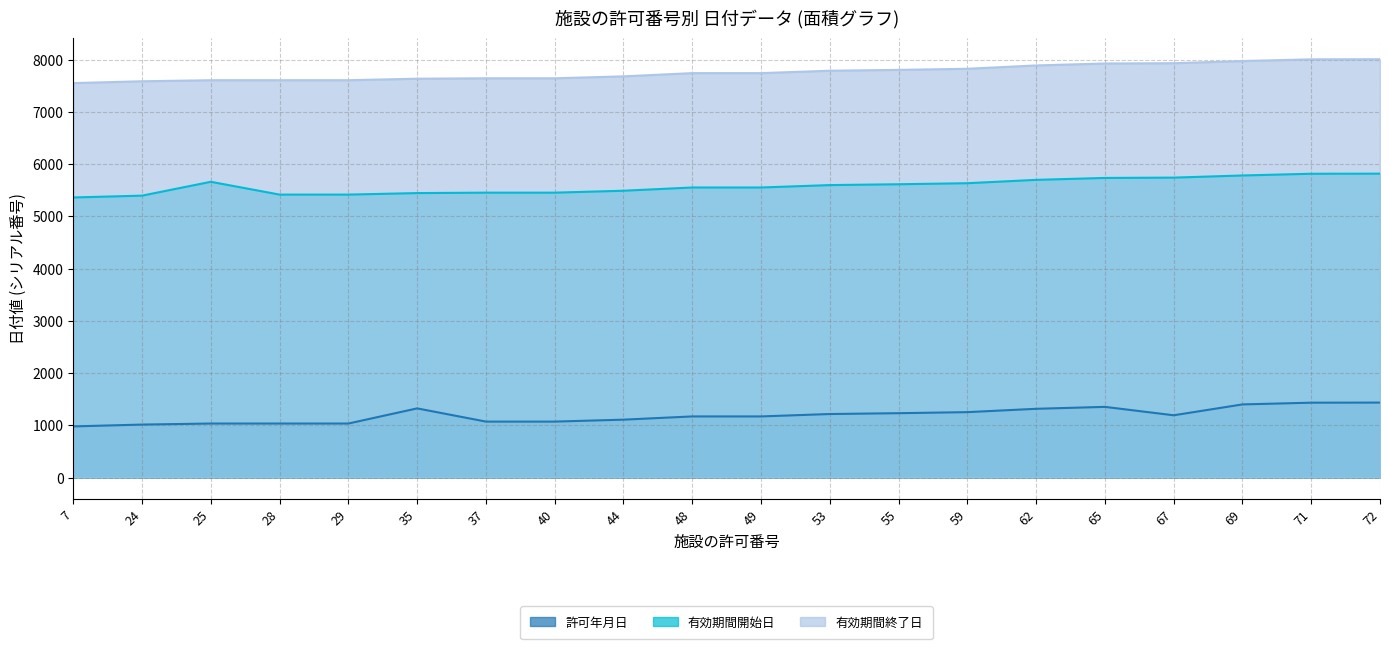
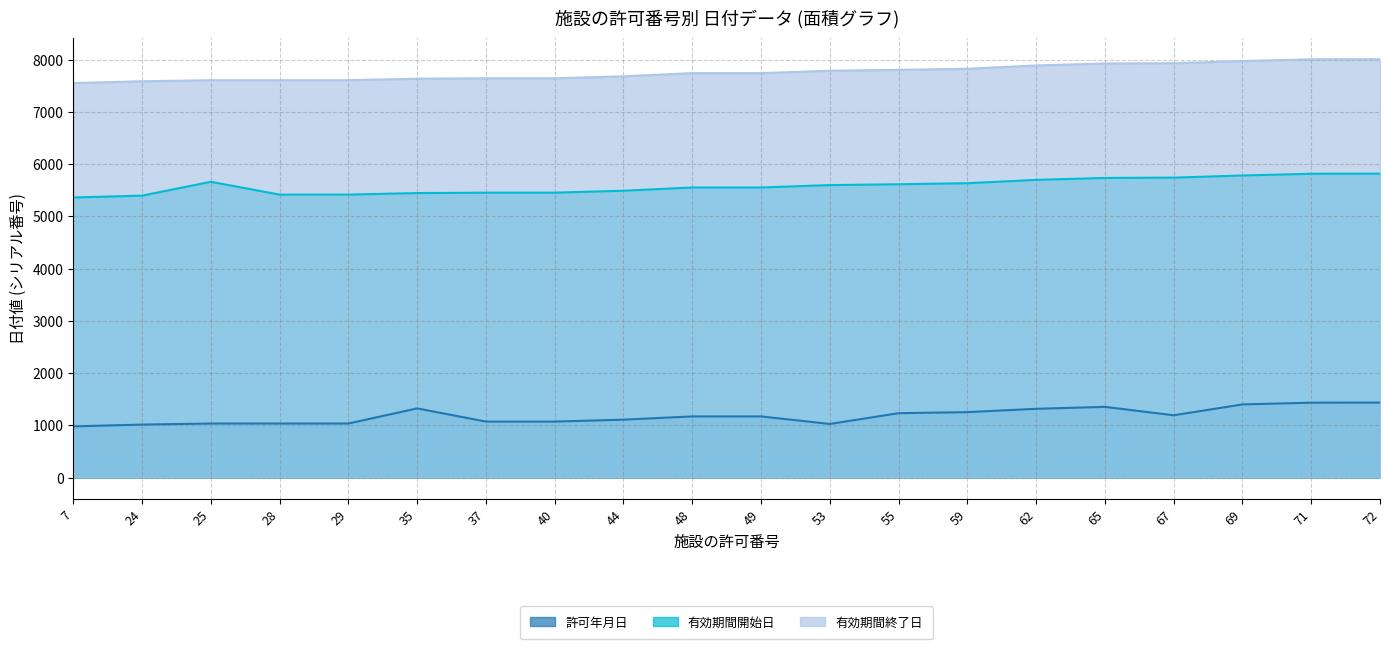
許可年月日, 53: 1200 -> 1000
